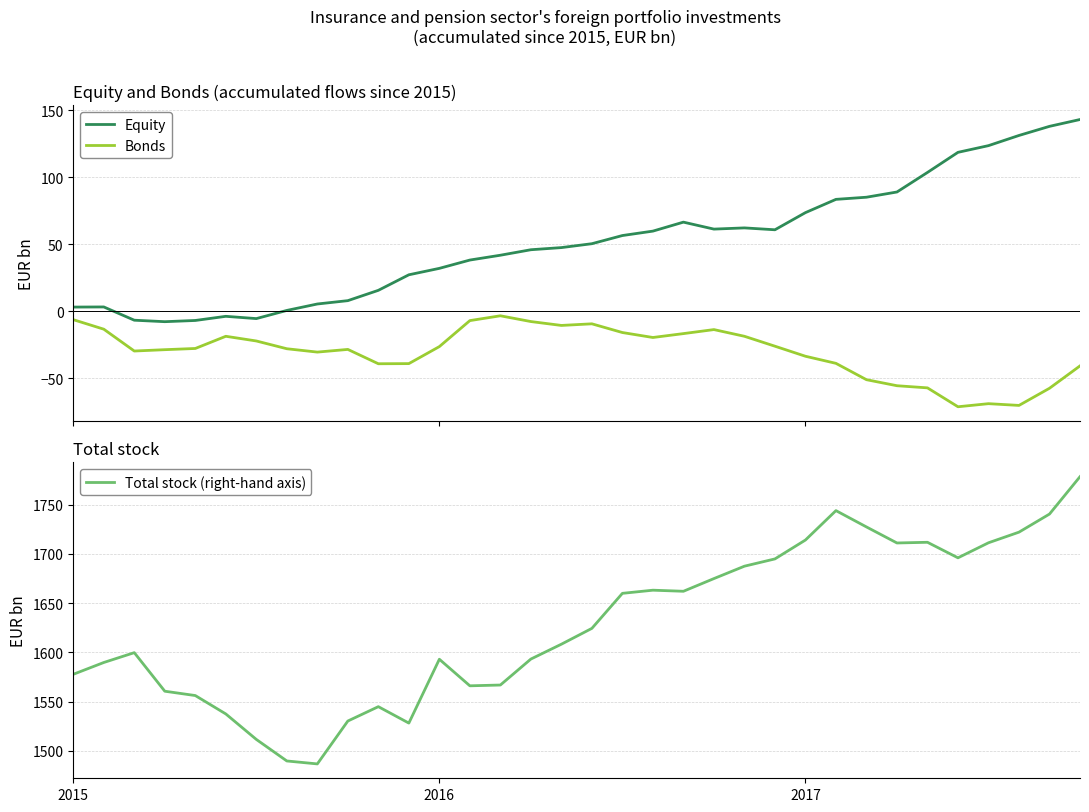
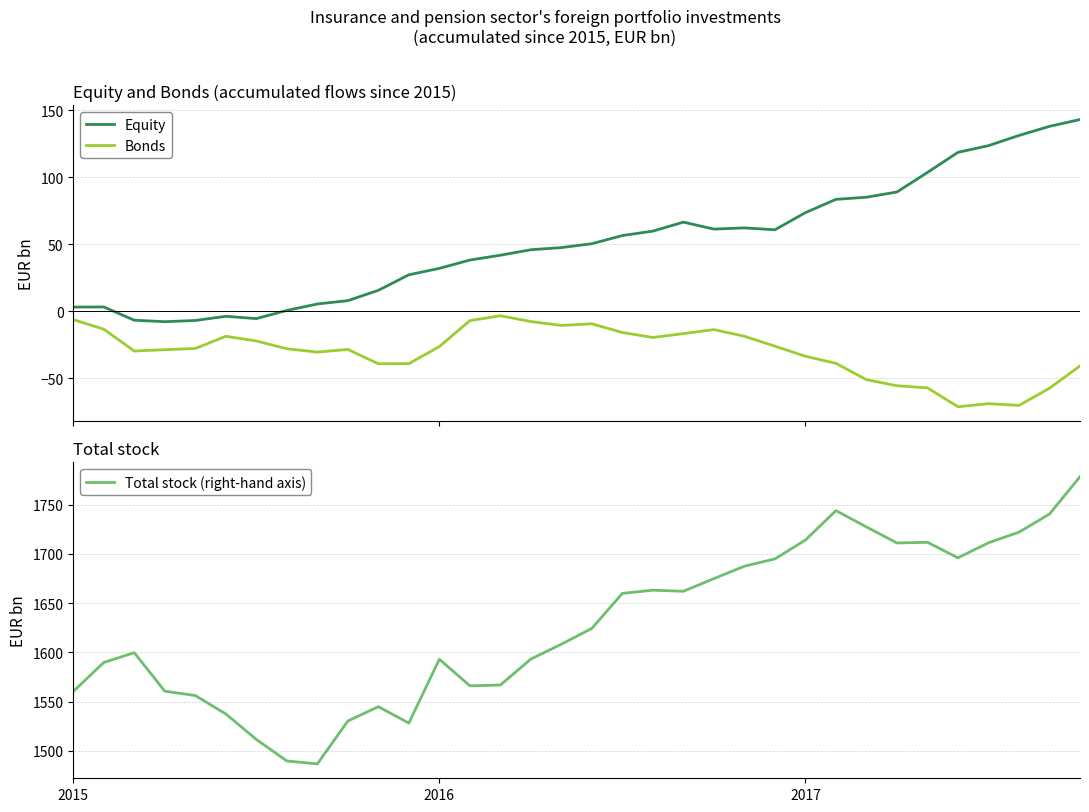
Total stock, 2015: 1580 -> 1560
